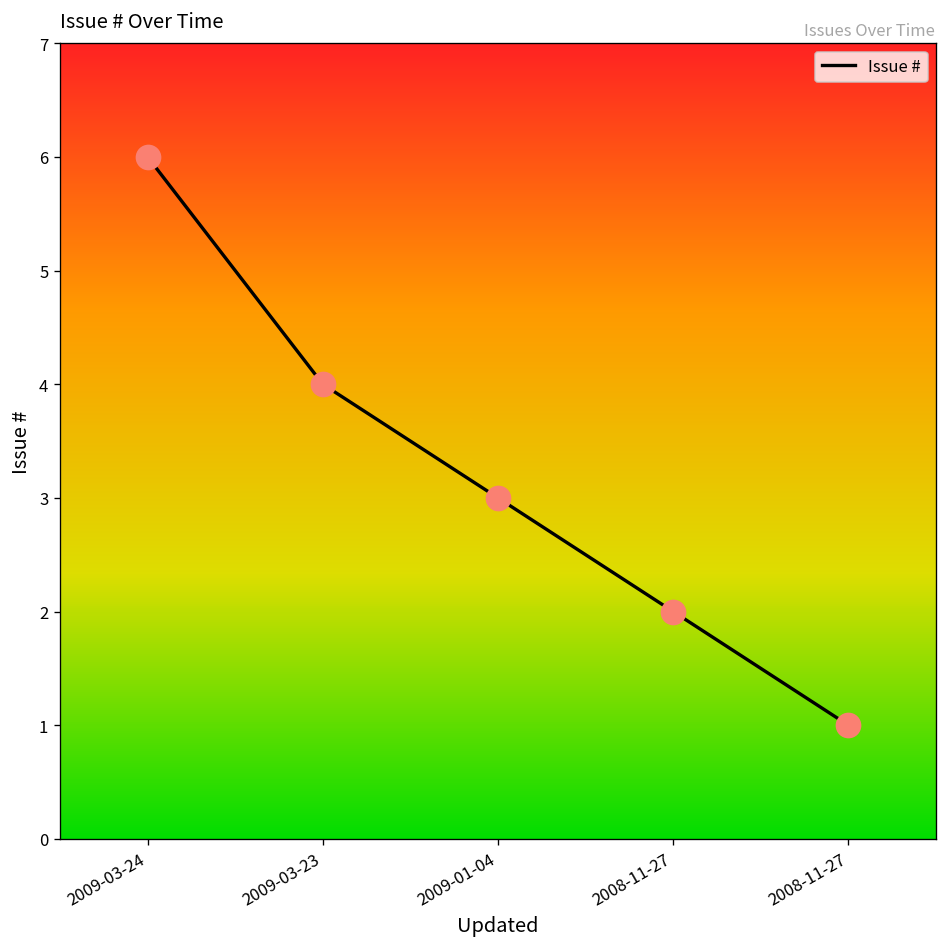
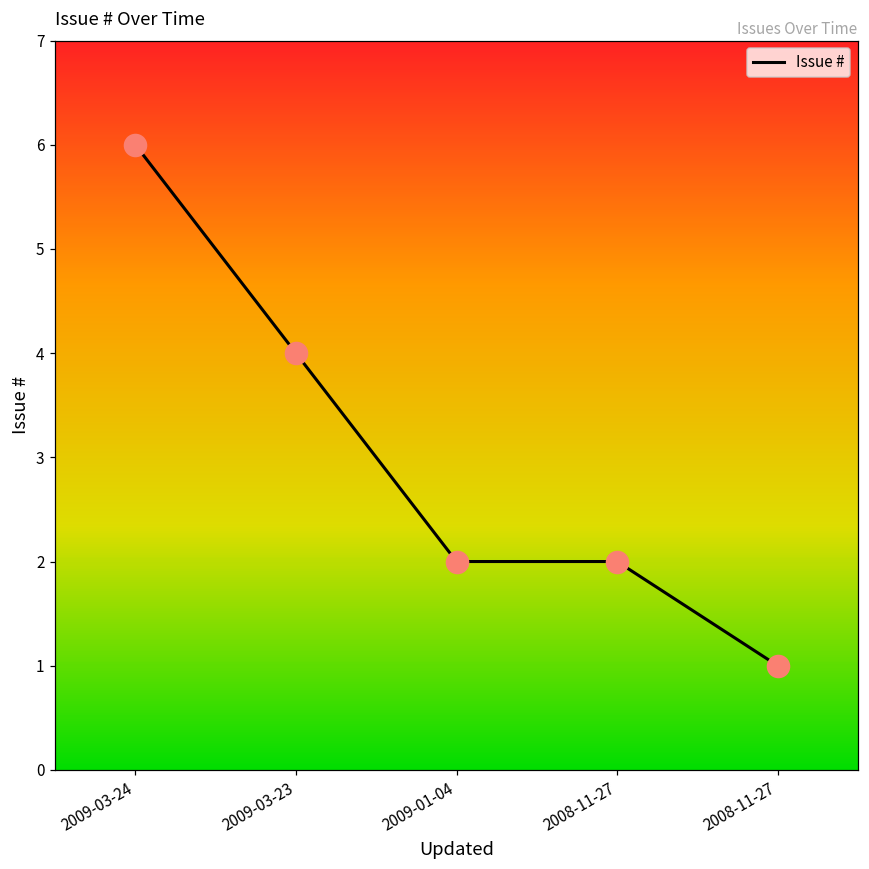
2009-01-04: 3 -> 2
